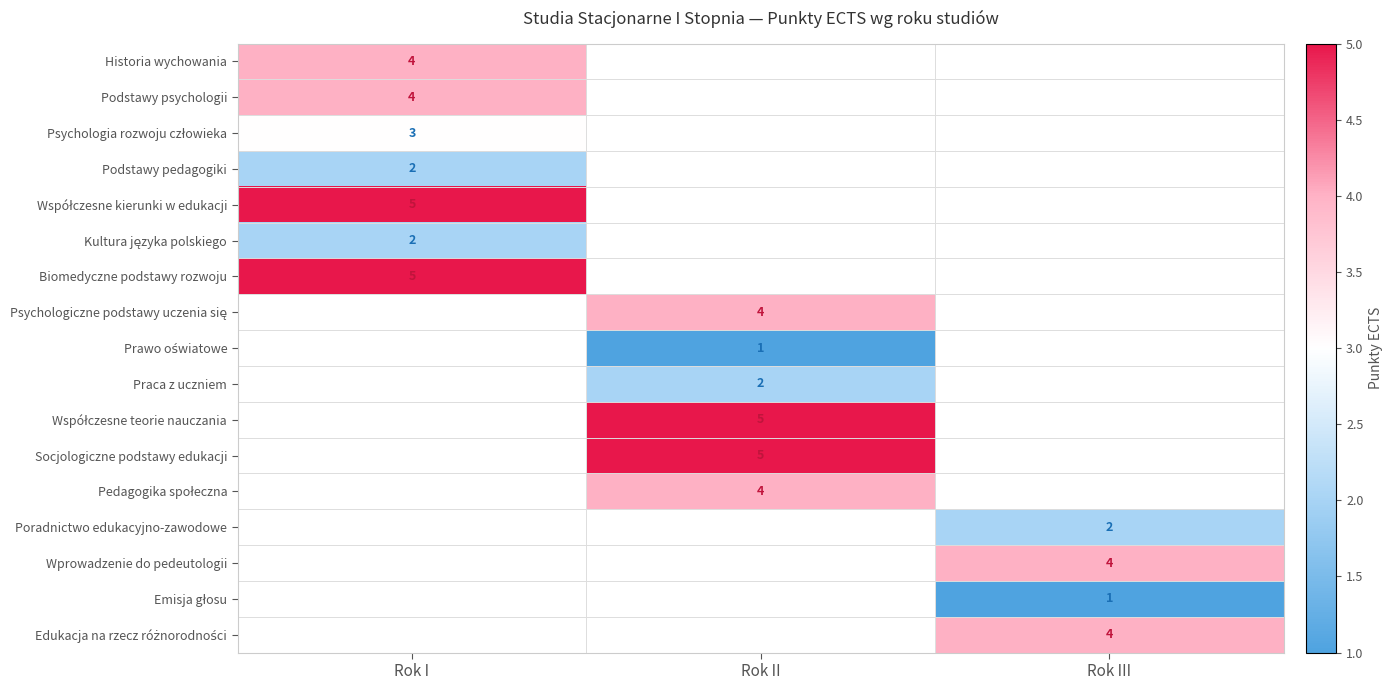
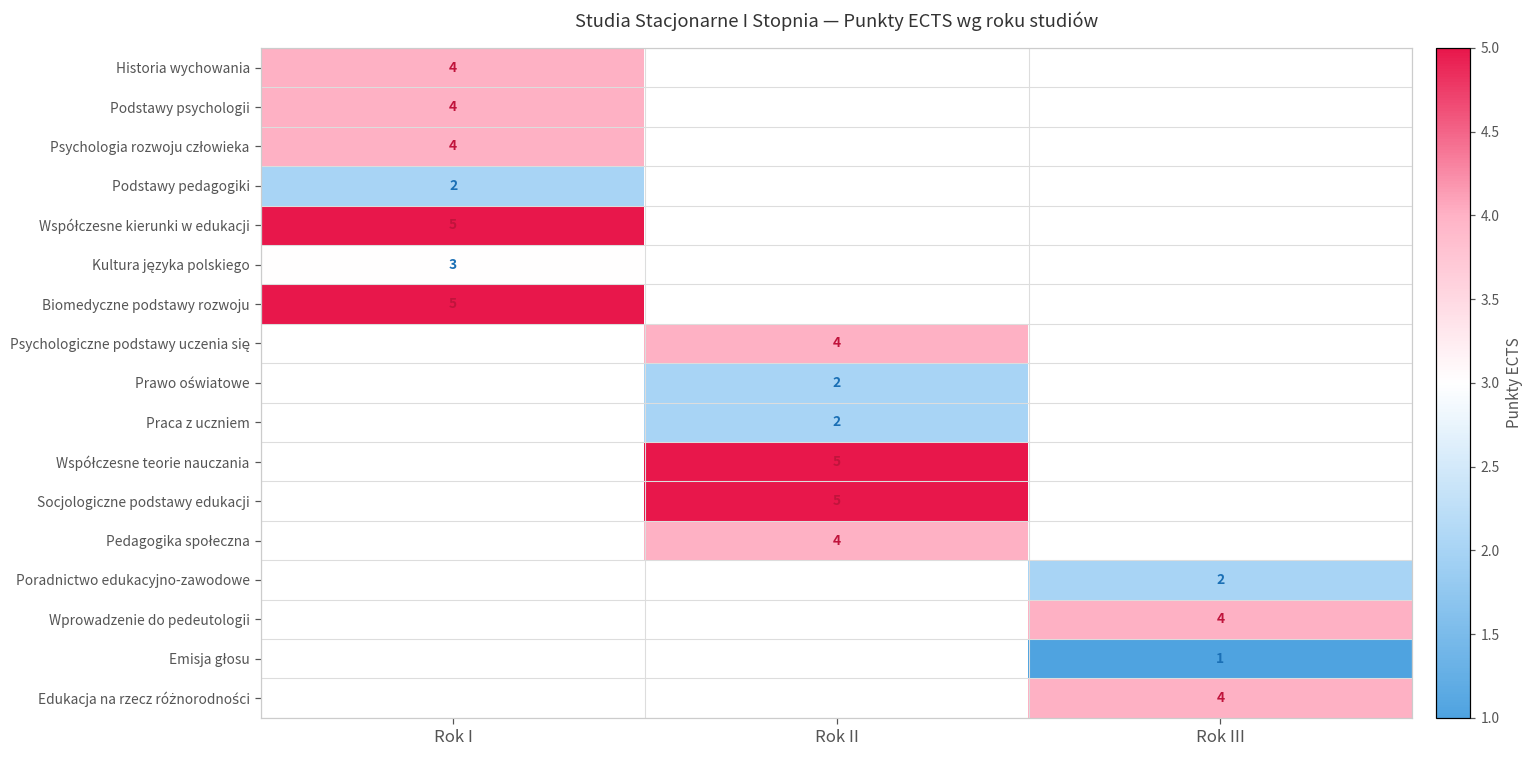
Psychologia rozwoju człowieka, Rok I: 3 -> 4
Kultura języka polskiego, Rok I: 2 -> 3
Prawo oświatowe, Rok II: 1 -> 2
